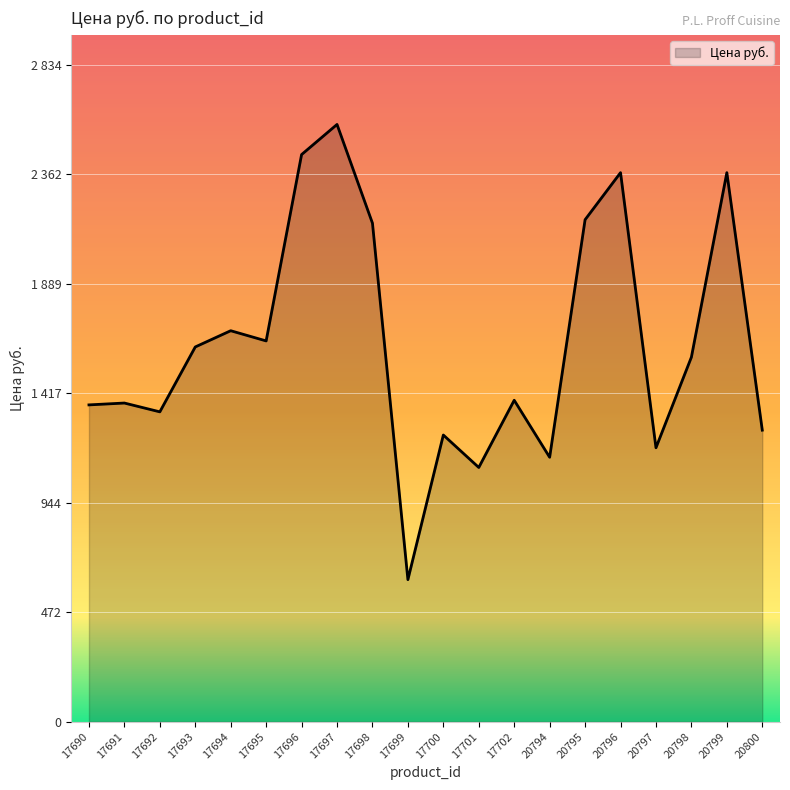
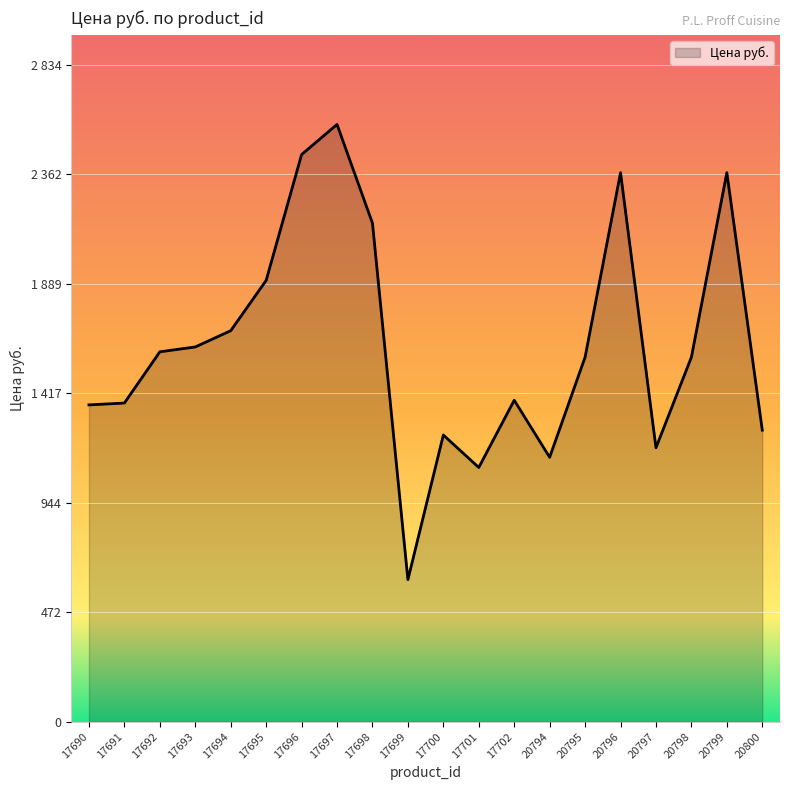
17692: 1340 -> 1600
17695: 1640 -> 1900
20795: 2170 -> 1570
